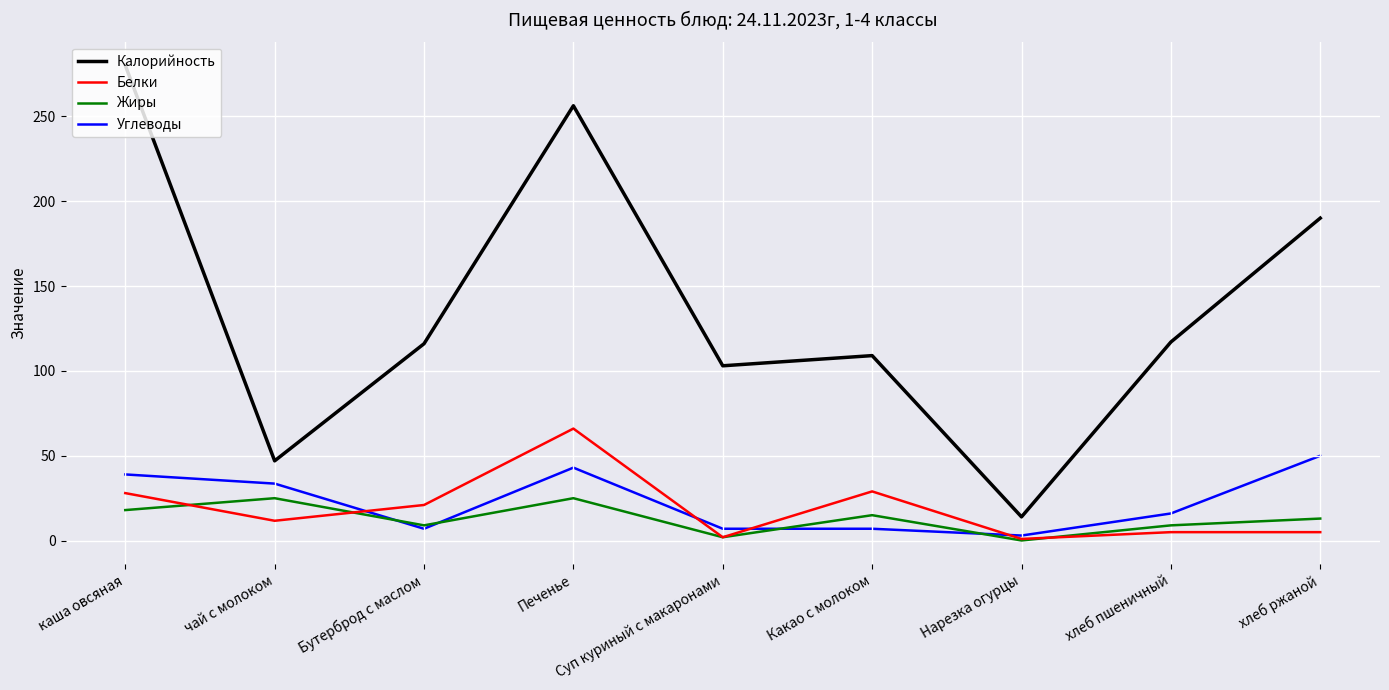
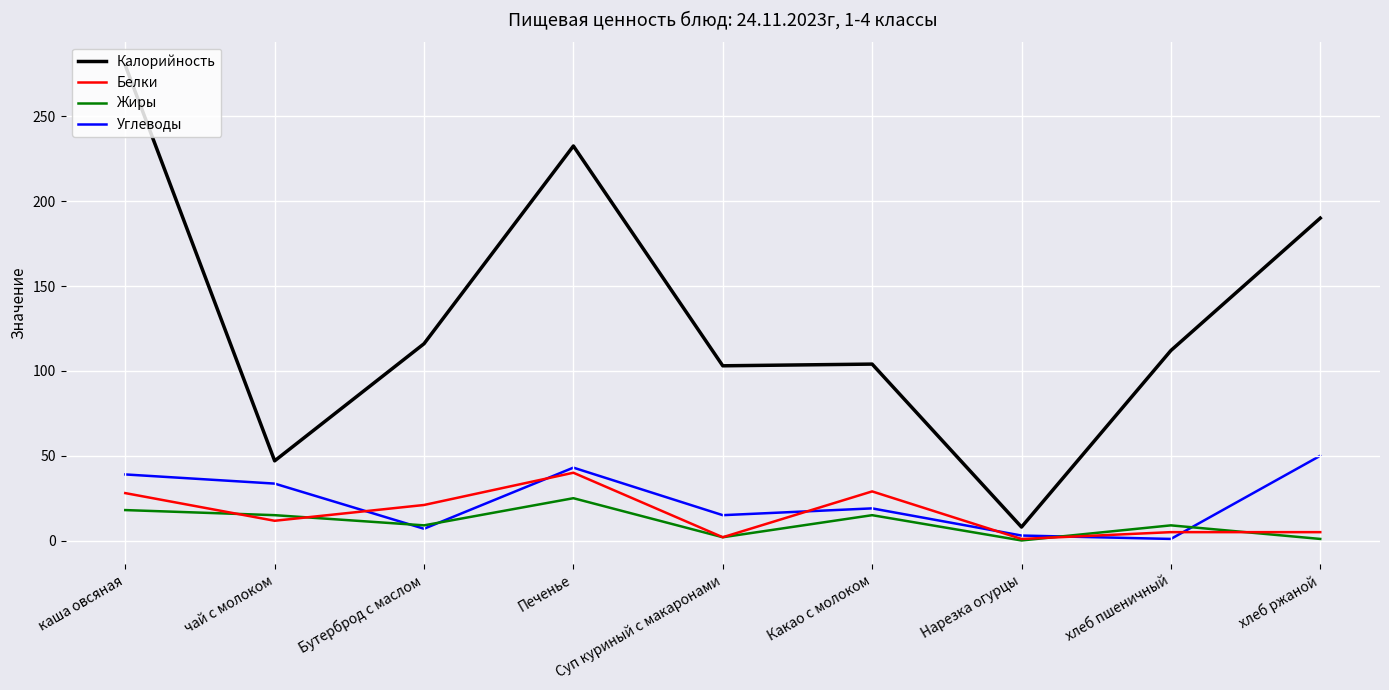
Жиры, чай с молоком: 25 -> 15
Калорийность, Печенье: 256 -> 233
Белки, Печенье: 66 -> 40
Углеводы, Суп куриный с макаронами: 7 -> 15
Калорийность, Какао с молоком: 109 -> 104
Углеводы, Какао с молоком: 7 -> 19
Калорийность, Нарезка огурцы: 14 -> 8
Калорийность, хлеб пшеничный: 117 -> 112
Углеводы, хлеб пшеничный: 16 -> 1
Жиры, хлеб ржаной: 13 -> 1
